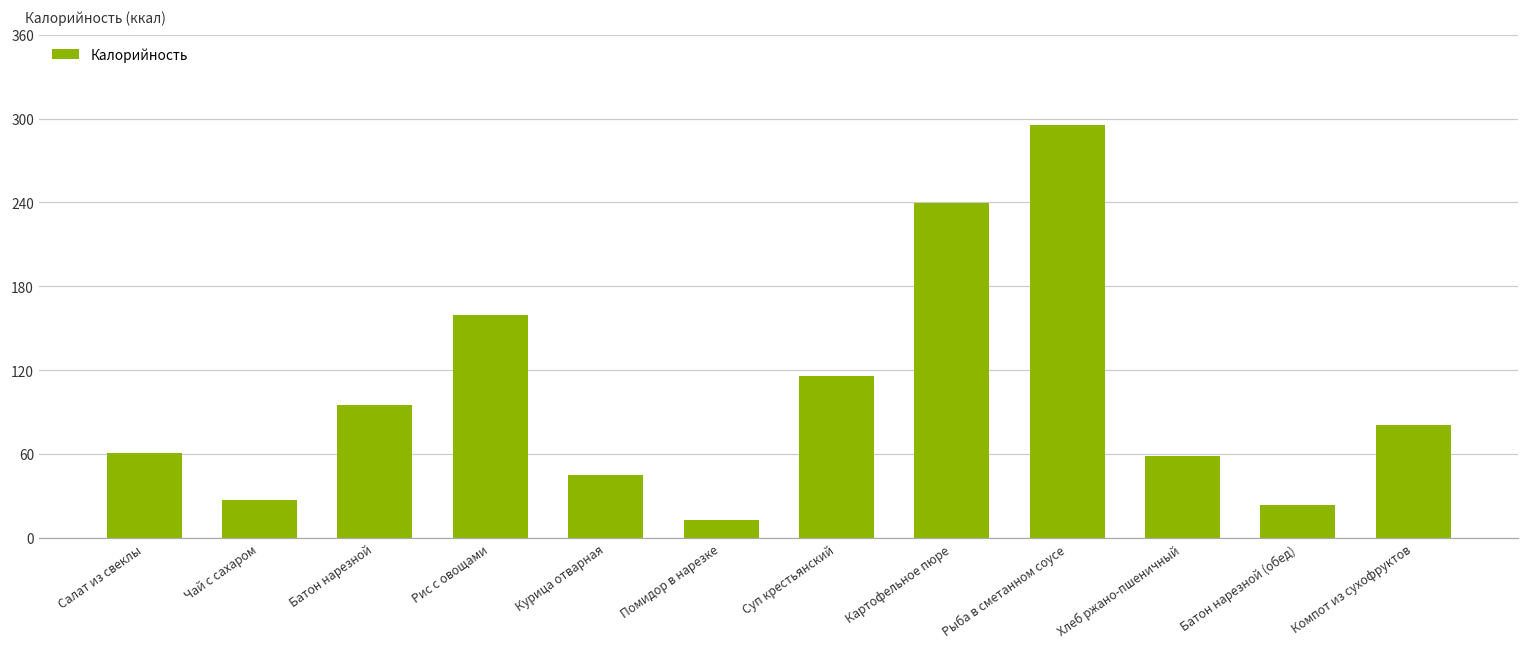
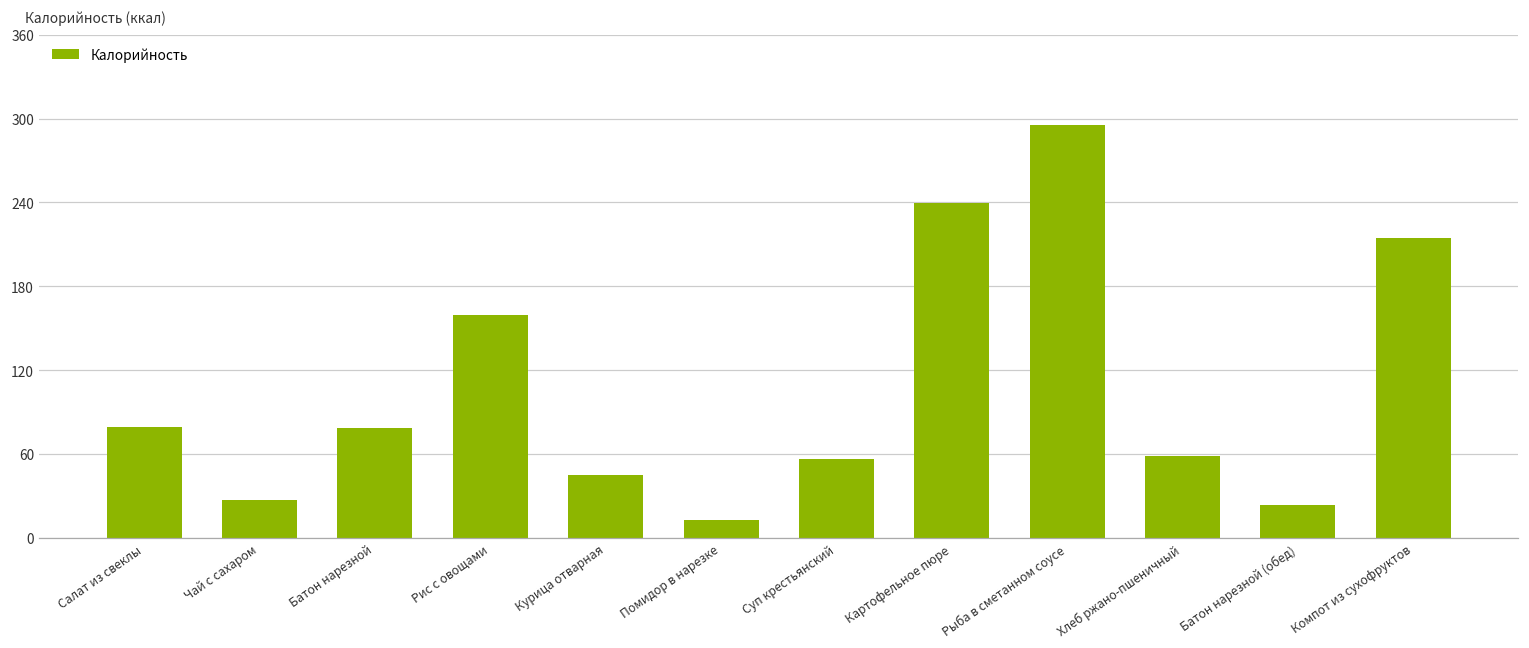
Салат из свеклы: 61 -> 79
Батон нарезной: 95 -> 79
Суп крестьянский: 116 -> 57
Компот из сухофруктов: 81 -> 215
